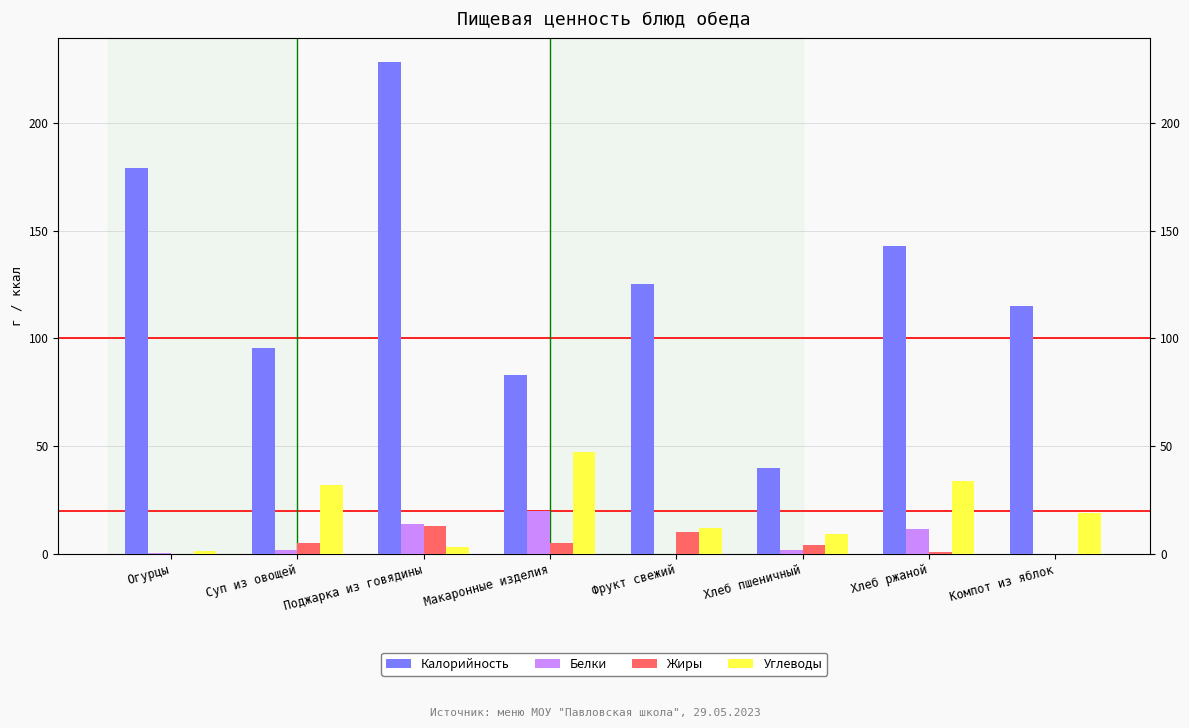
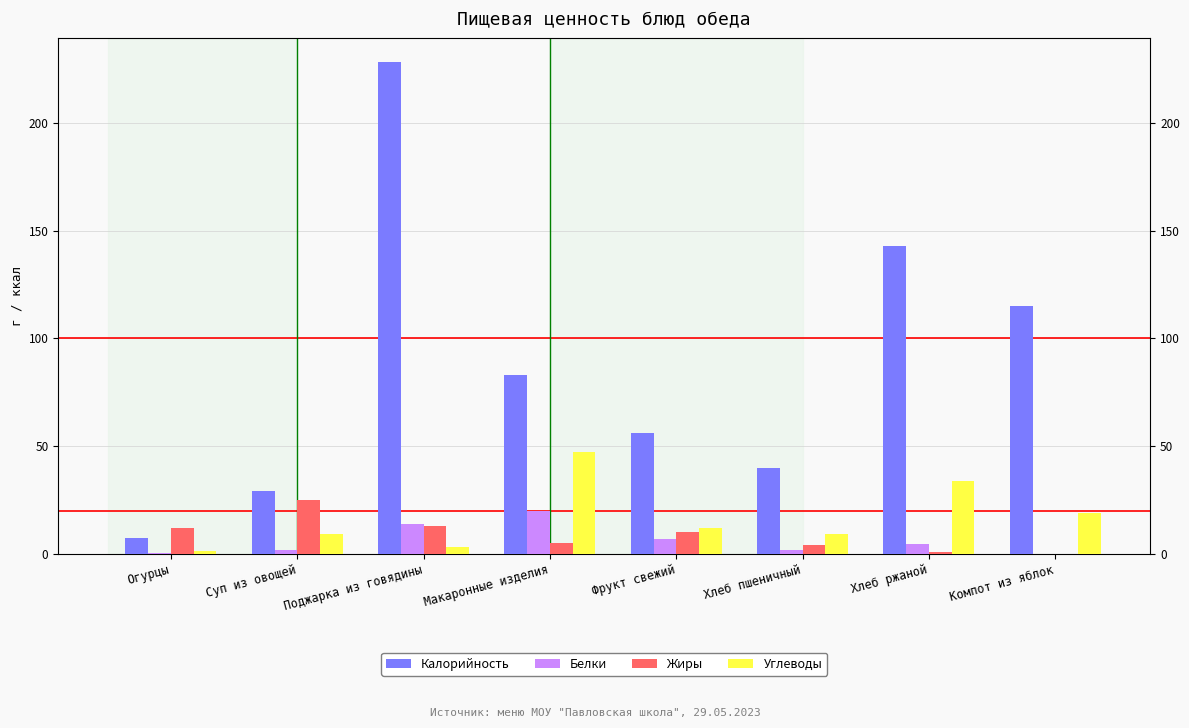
Калорийность, Огурцы: 179 -> 7
Жиры, Огурцы: 0 -> 12
Калорийность, Суп из овощей: 95 -> 29
Жиры, Суп из овощей: 5 -> 25
Углеводы, Суп из овощей: 32 -> 9
Калорийность, Фрукт свежий: 125 -> 56
Белки, Фрукт свежий: 0 -> 7
Белки, Хлеб ржаной: 12 -> 4
